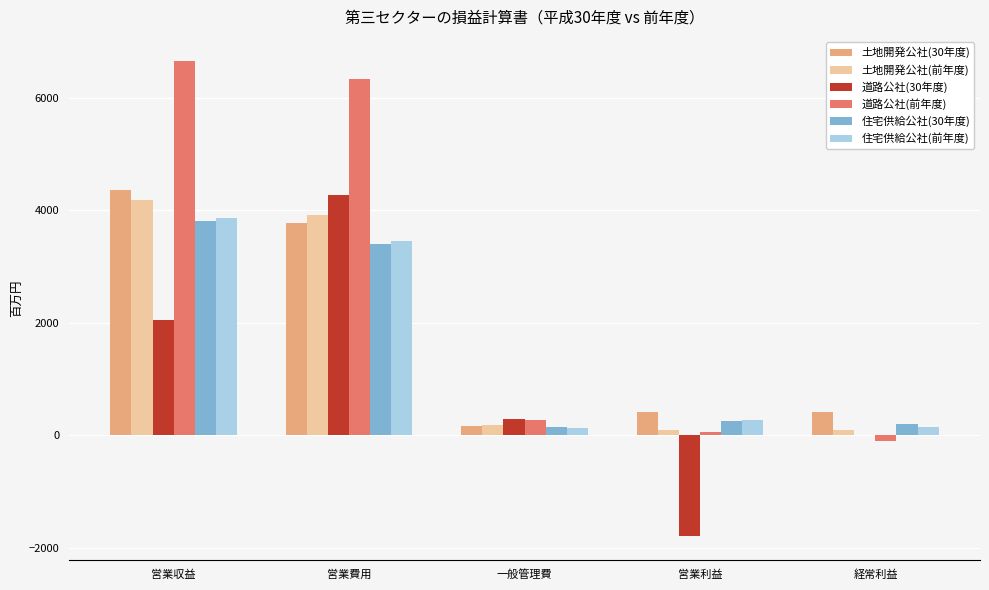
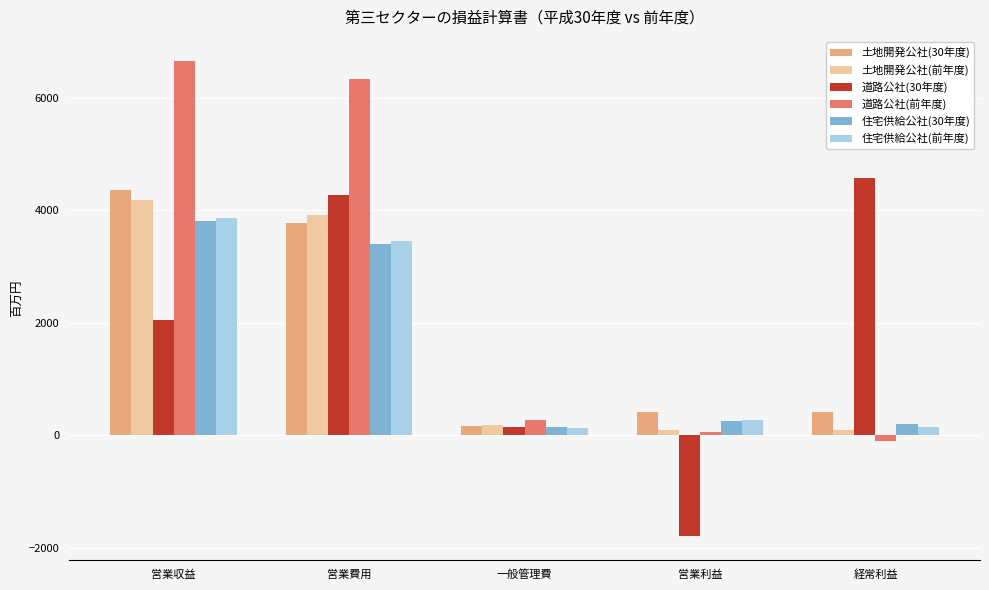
道路公社(30年度), 一般管理費: 300 -> 100
道路公社(30年度), 経常利益: 0 -> 4600
